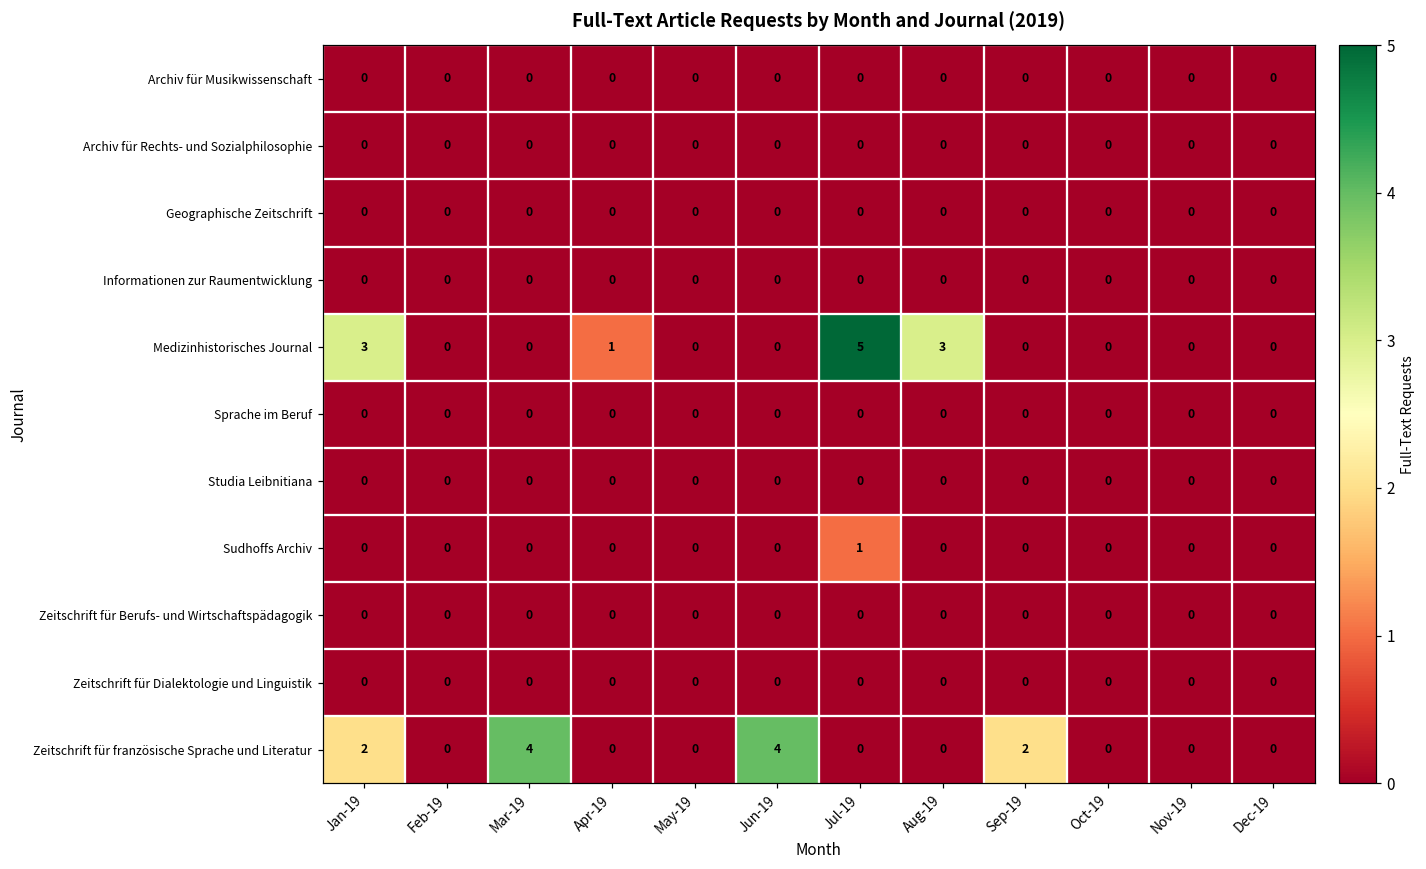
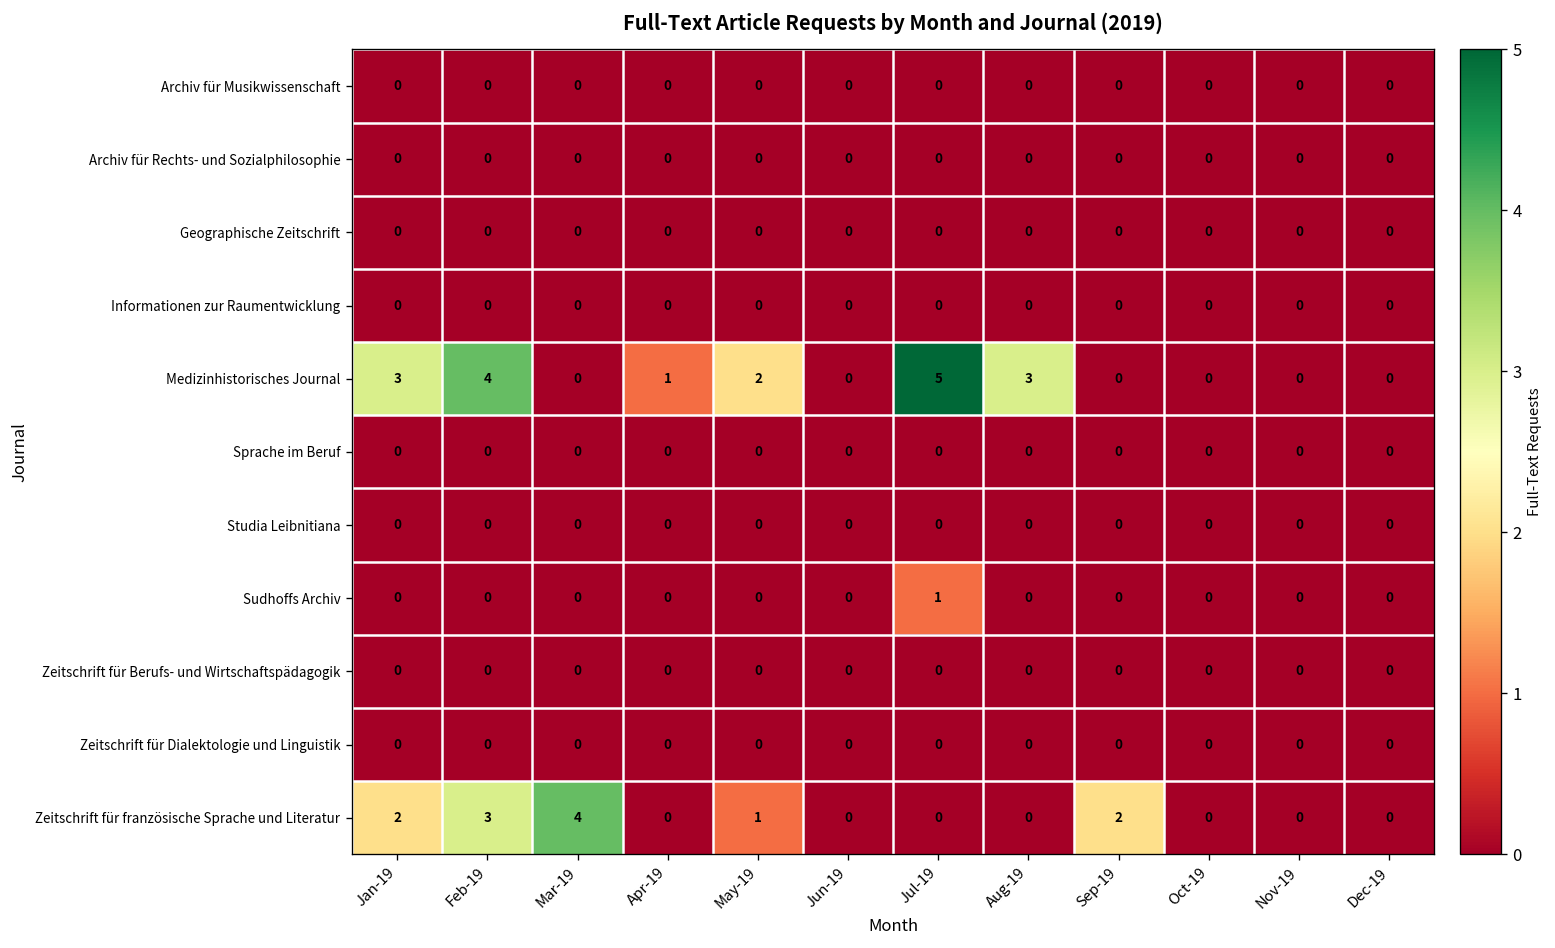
Medizinhistorisches Journal, Feb-19: 0 -> 4
Medizinhistorisches Journal, May-19: 0 -> 2
Zeitschrift für französische Sprache und Literatur, Feb-19: 0 -> 3
Zeitschrift für französische Sprache und Literatur, May-19: 0 -> 1
Zeitschrift für französische Sprache und Literatur, Jun-19: 4 -> 0
